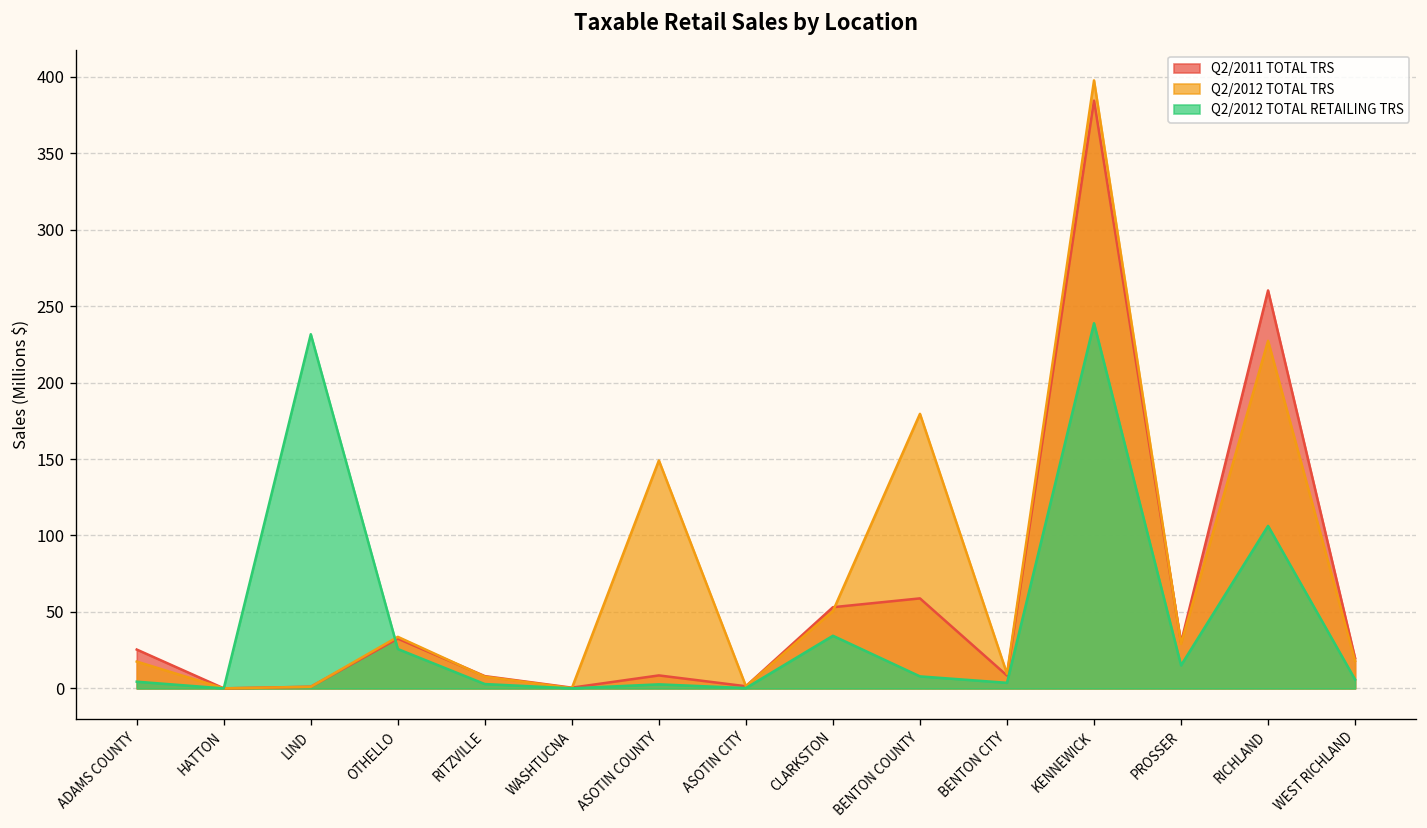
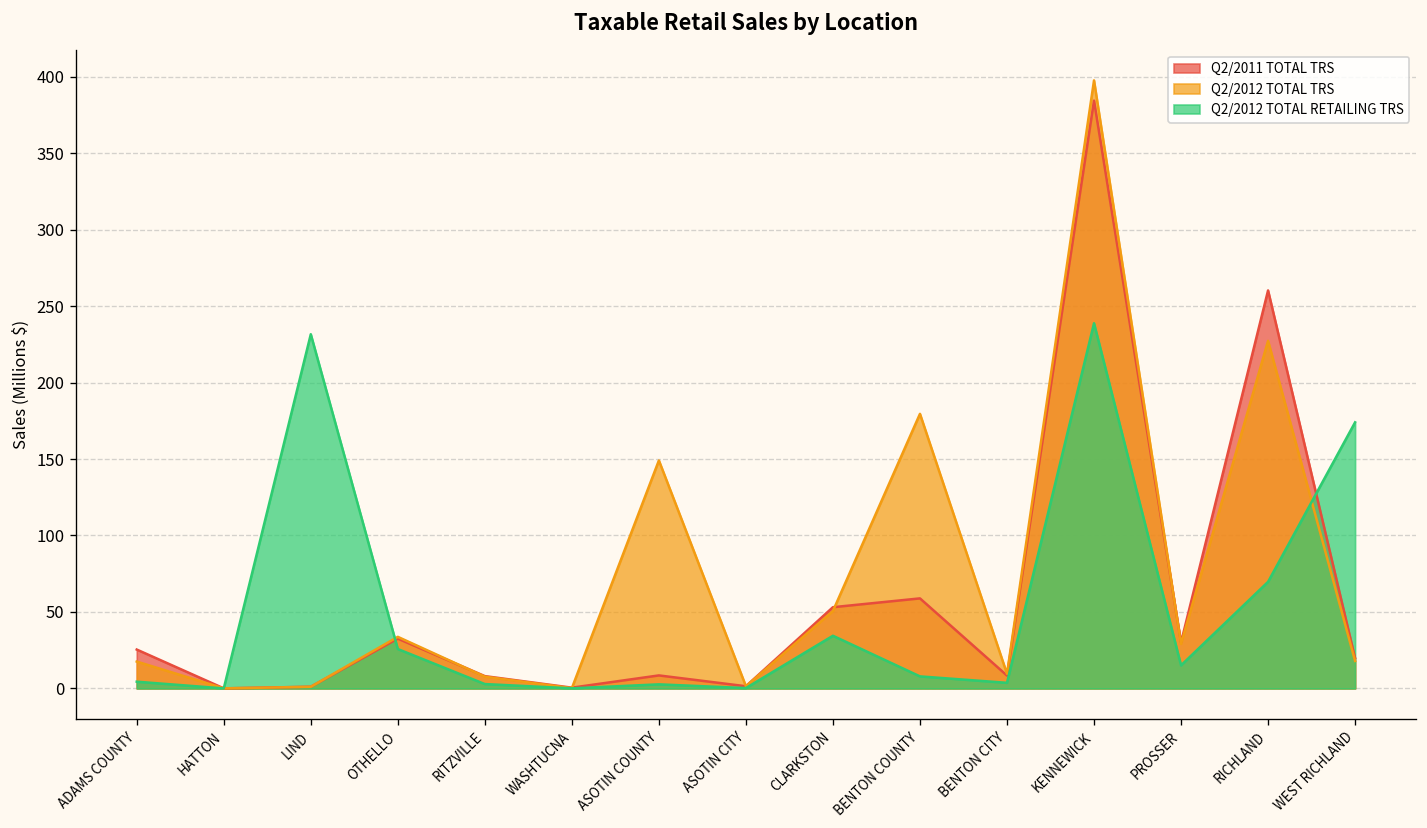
Q2/2012 TOTAL RETAILING TRS, RICHLAND: 106 -> 70
Q2/2012 TOTAL RETAILING TRS, WEST RICHLAND: 6 -> 174
